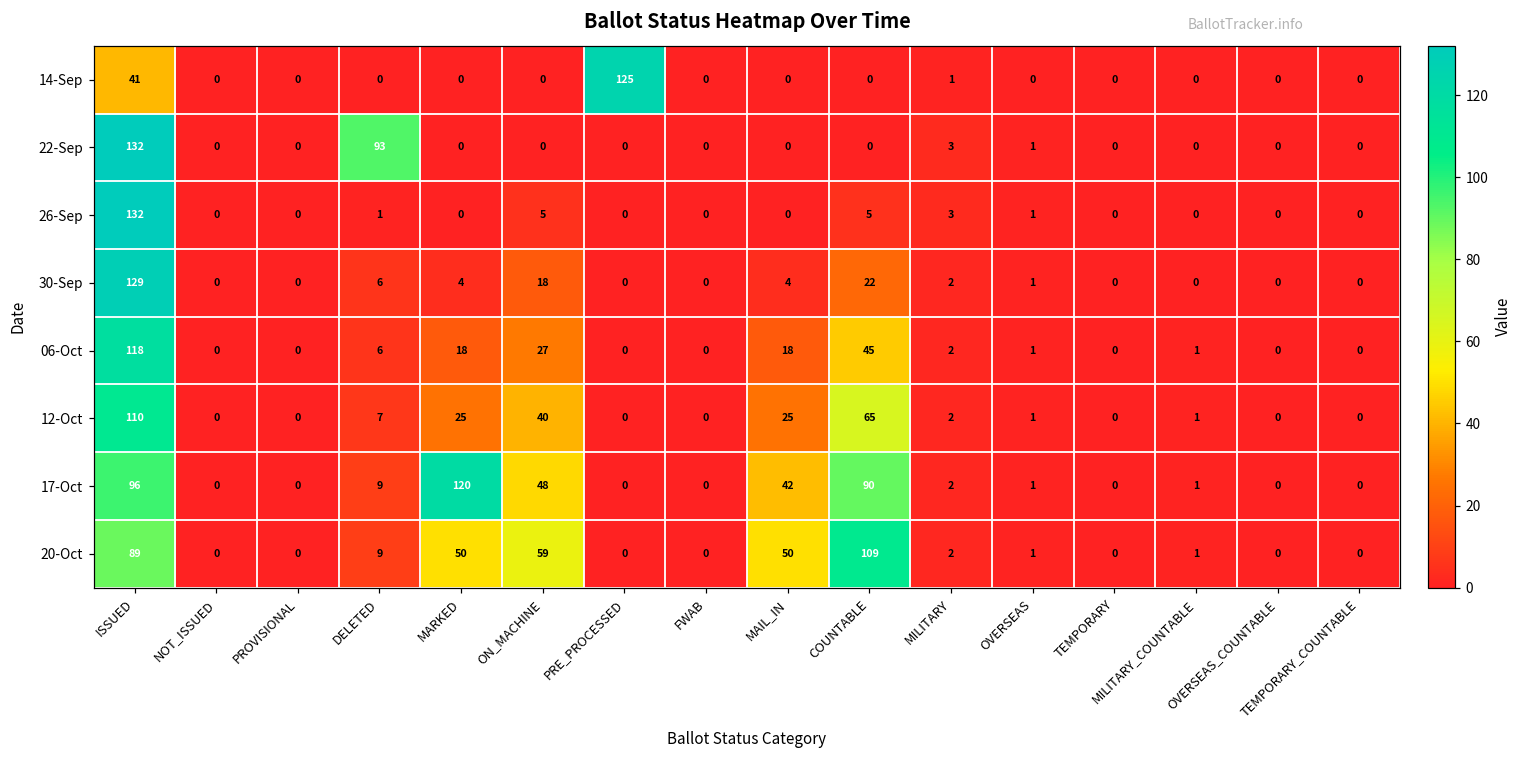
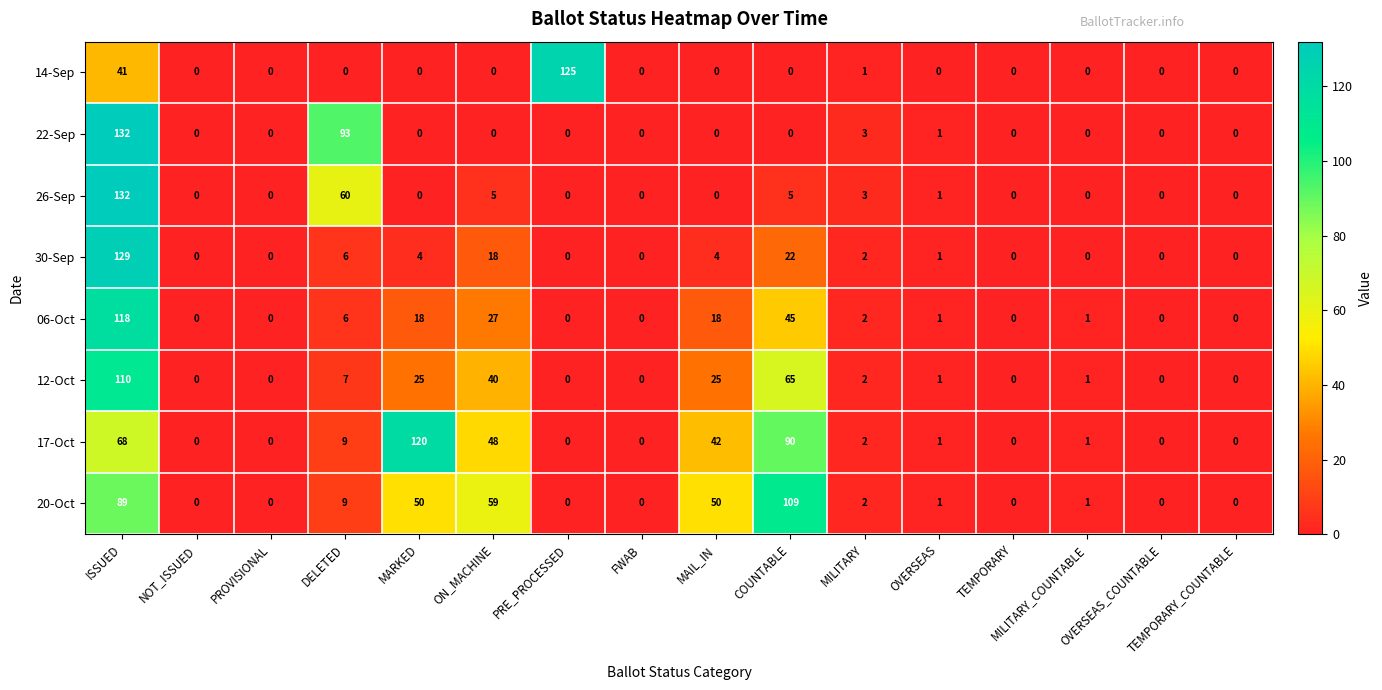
26-Sep, DELETED: 1 -> 60
17-Oct, ISSUED: 96 -> 68
